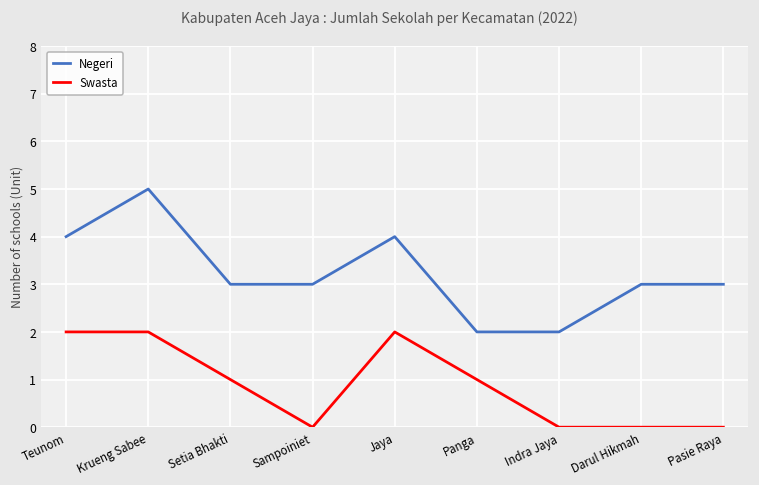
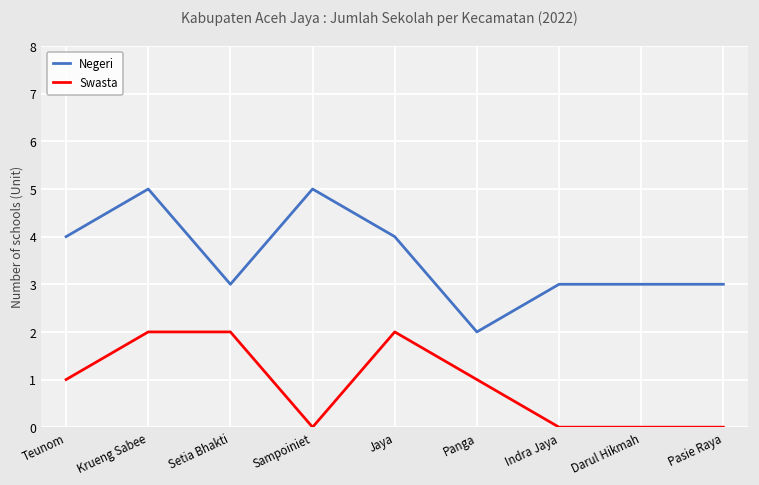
Swasta, Teunom: 2 -> 1
Swasta, Setia Bhakti: 1 -> 2
Negeri, Sampoiniet: 3 -> 5
Negeri, Indra Jaya: 2 -> 3
